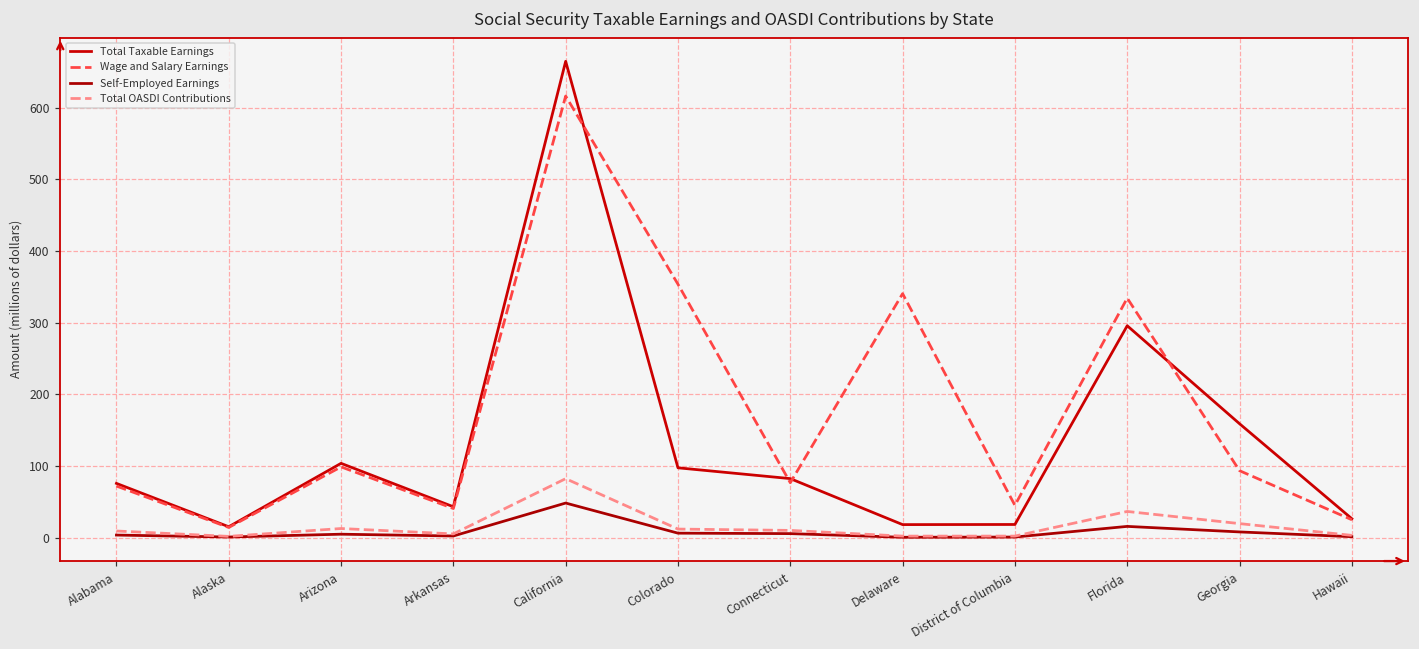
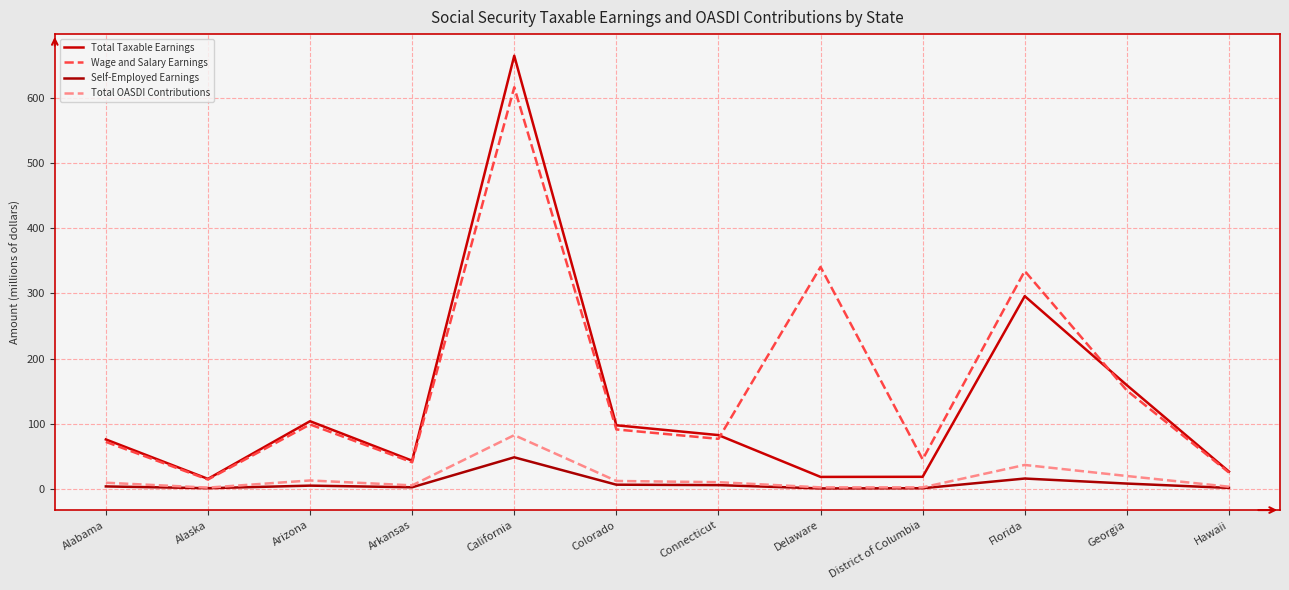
Wage and Salary Earnings, Colorado: 350 -> 90
Wage and Salary Earnings, Georgia: 90 -> 150
